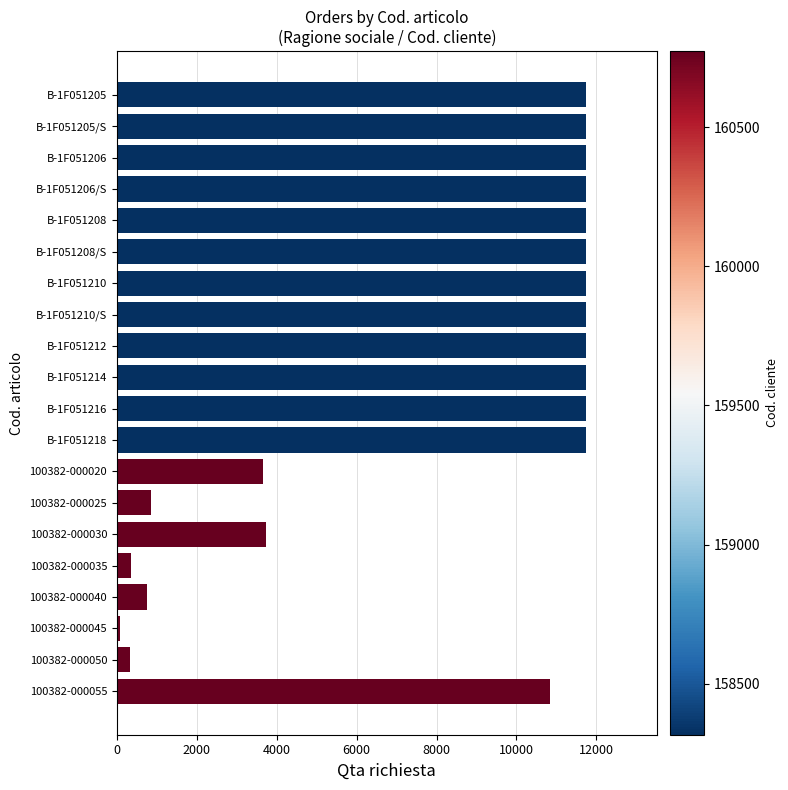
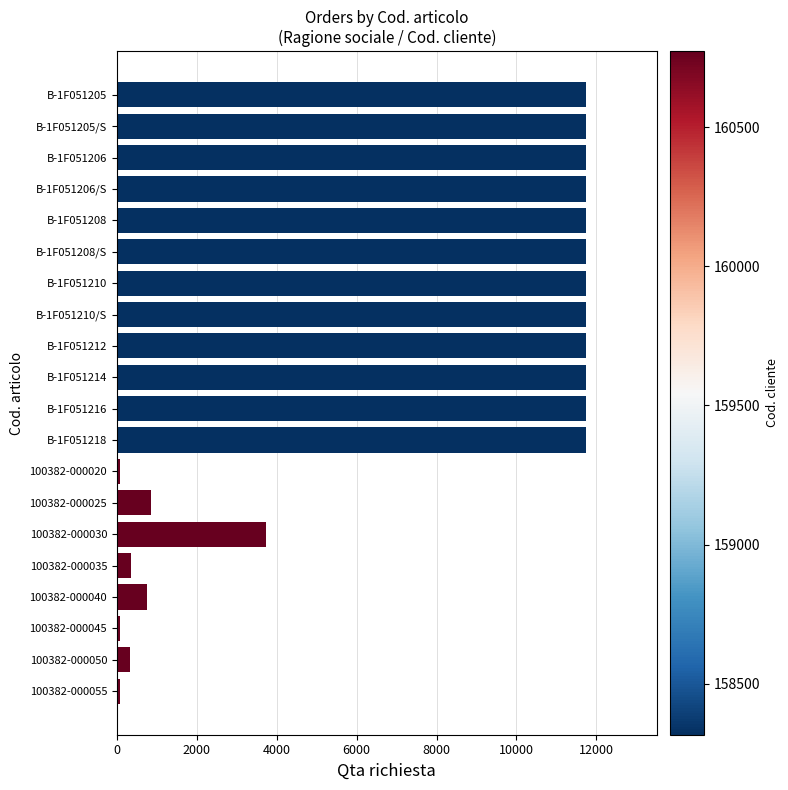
100382-000020: 3700 -> 100
100382-000055: 10800 -> 100
